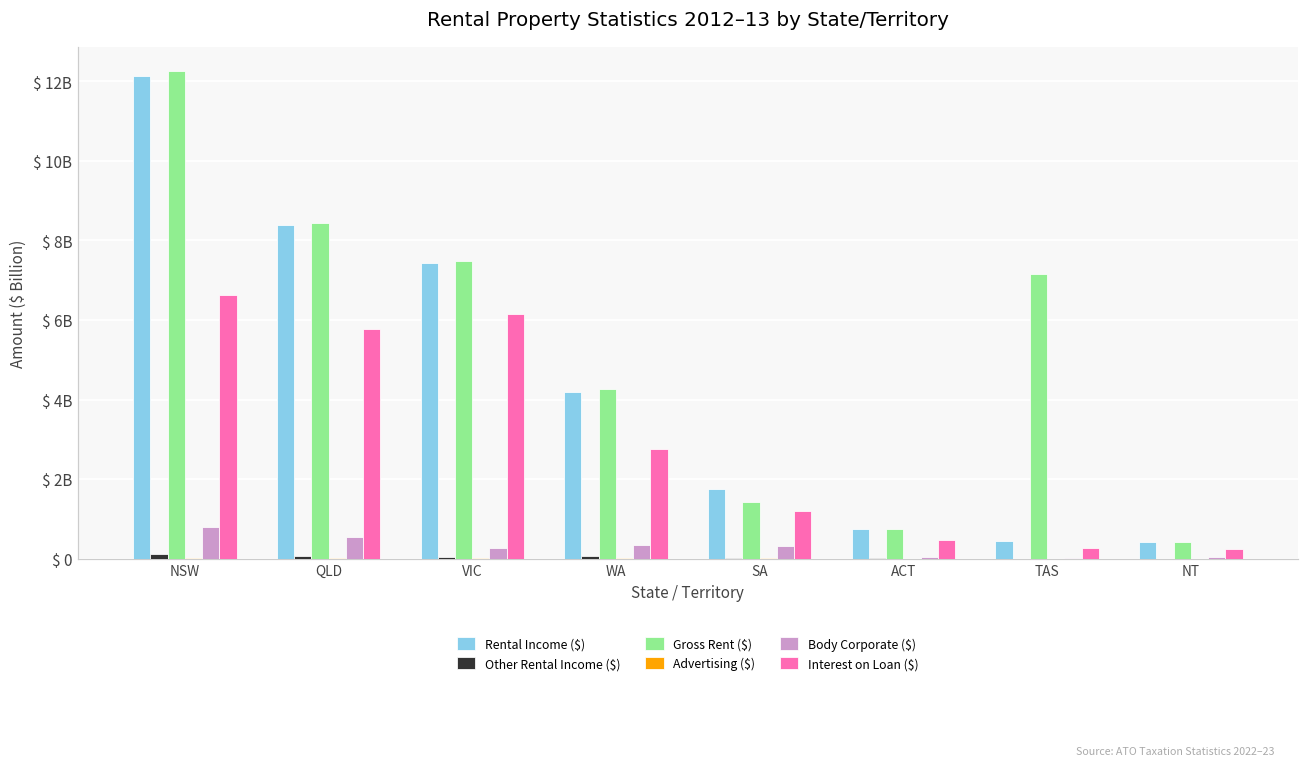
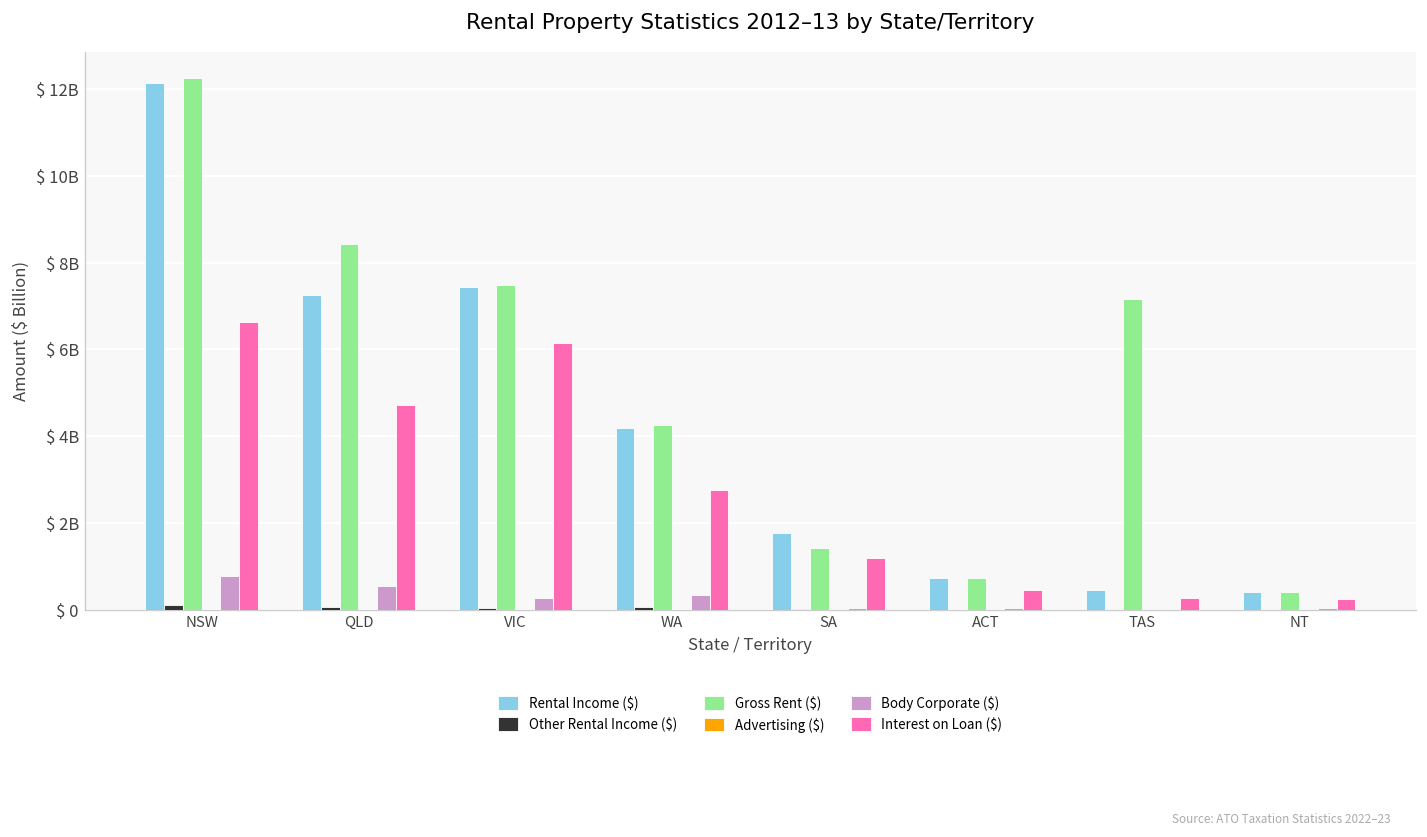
Rental Income ($), QLD: $ 8400000000 -> $ 7300000000
Interest on Loan ($), QLD: $ 5800000000 -> $ 4700000000
Body Corporate ($), SA: $ 300000000 -> $ 0
